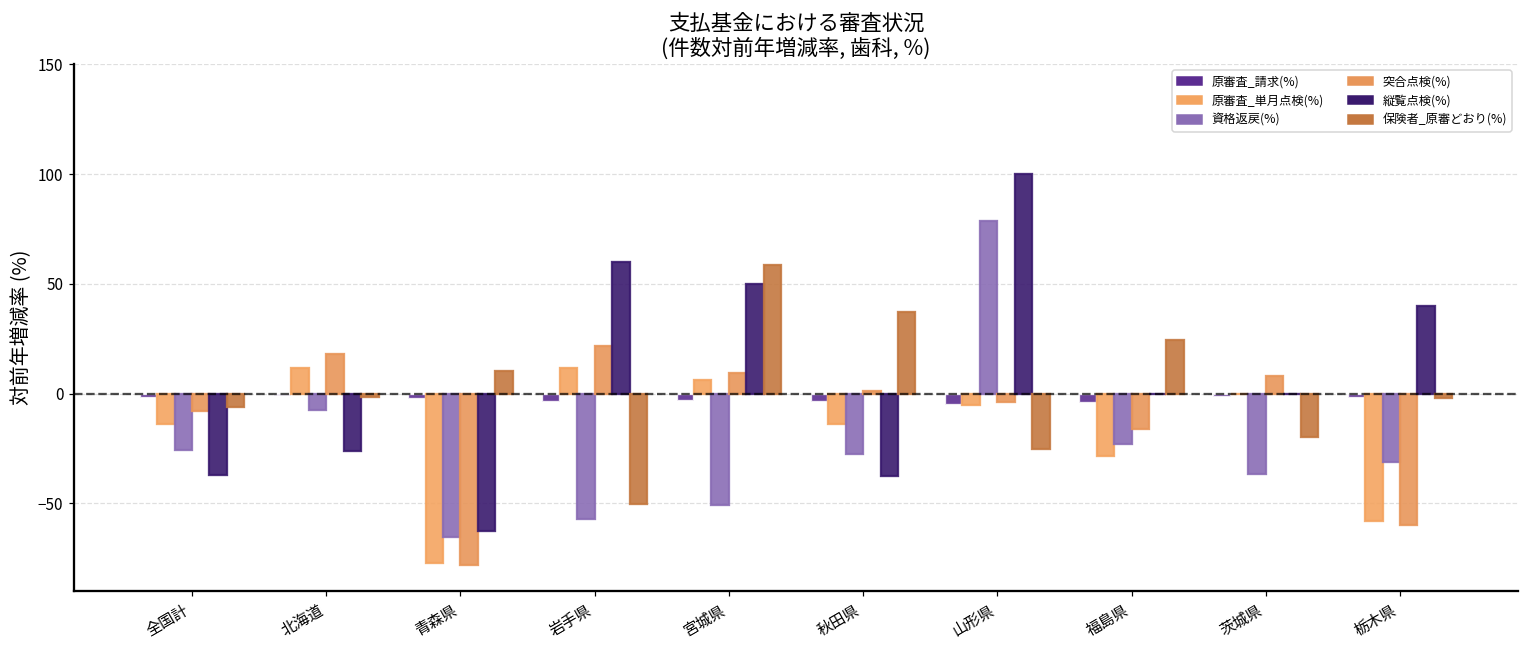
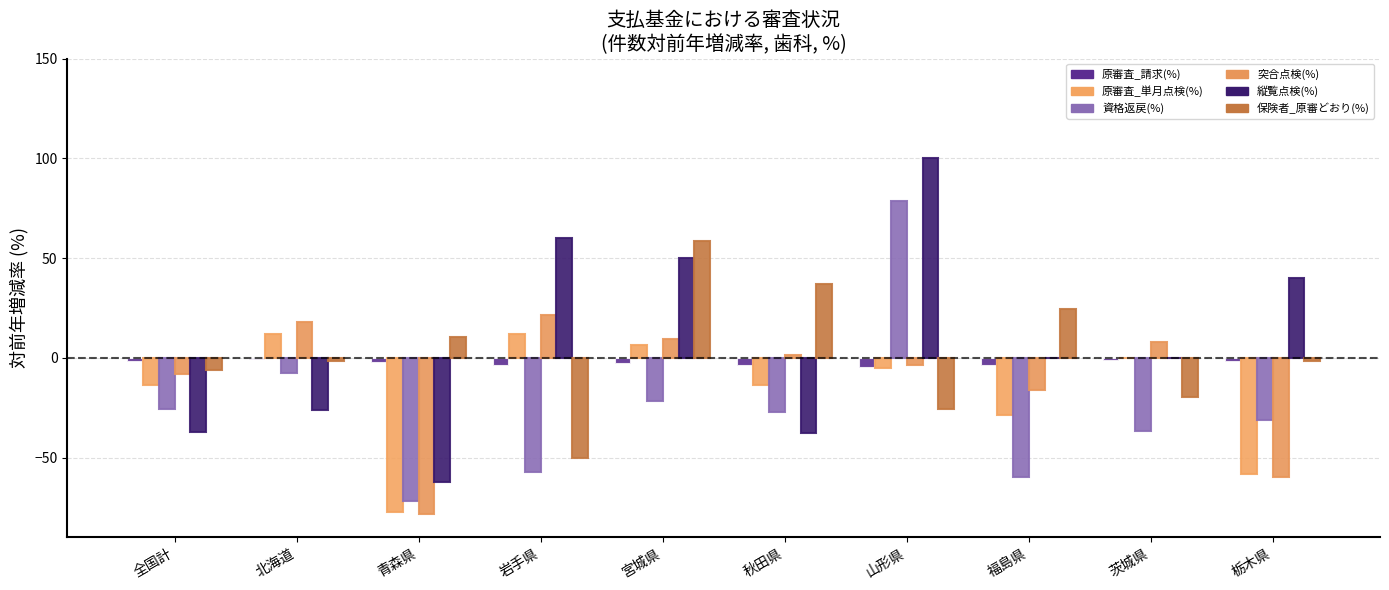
資格返戻(%), 青森県: -66 -> -72
資格返戻(%), 宮城県: -51 -> -22
資格返戻(%), 福島県: -23 -> -60
